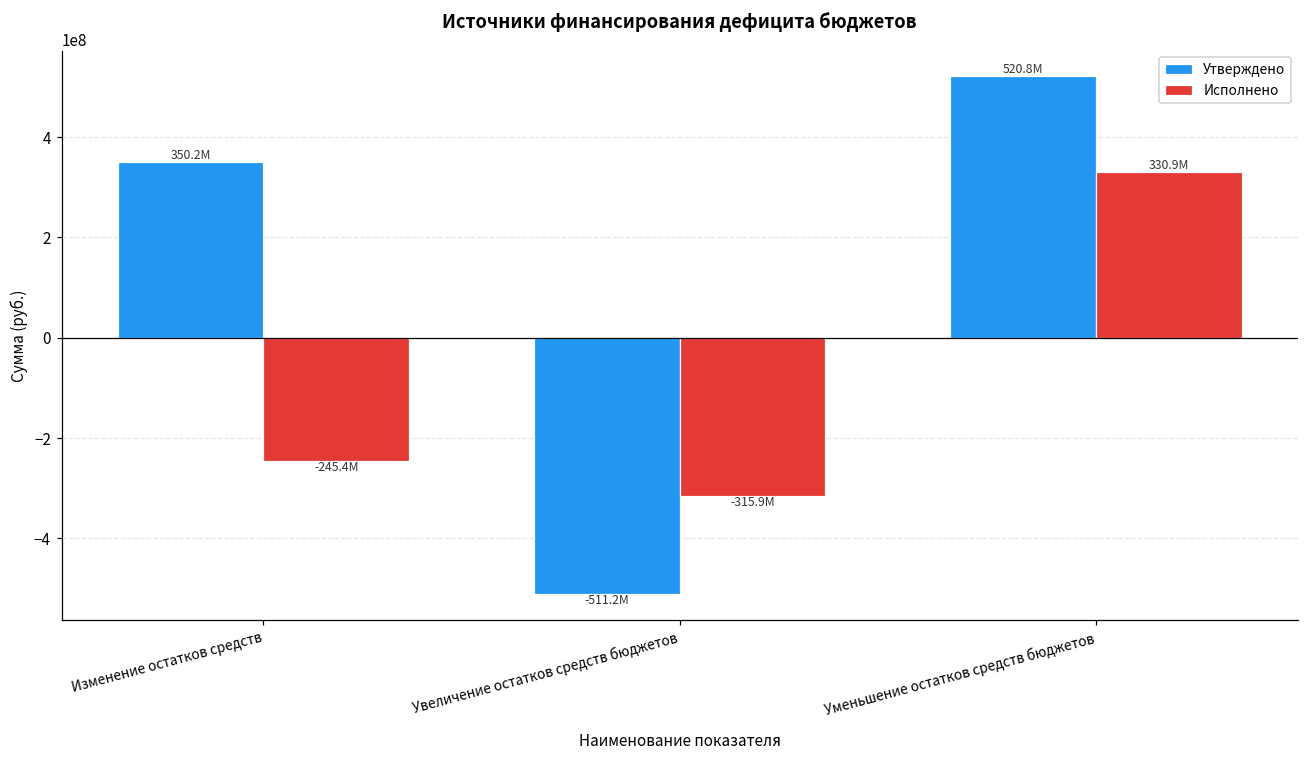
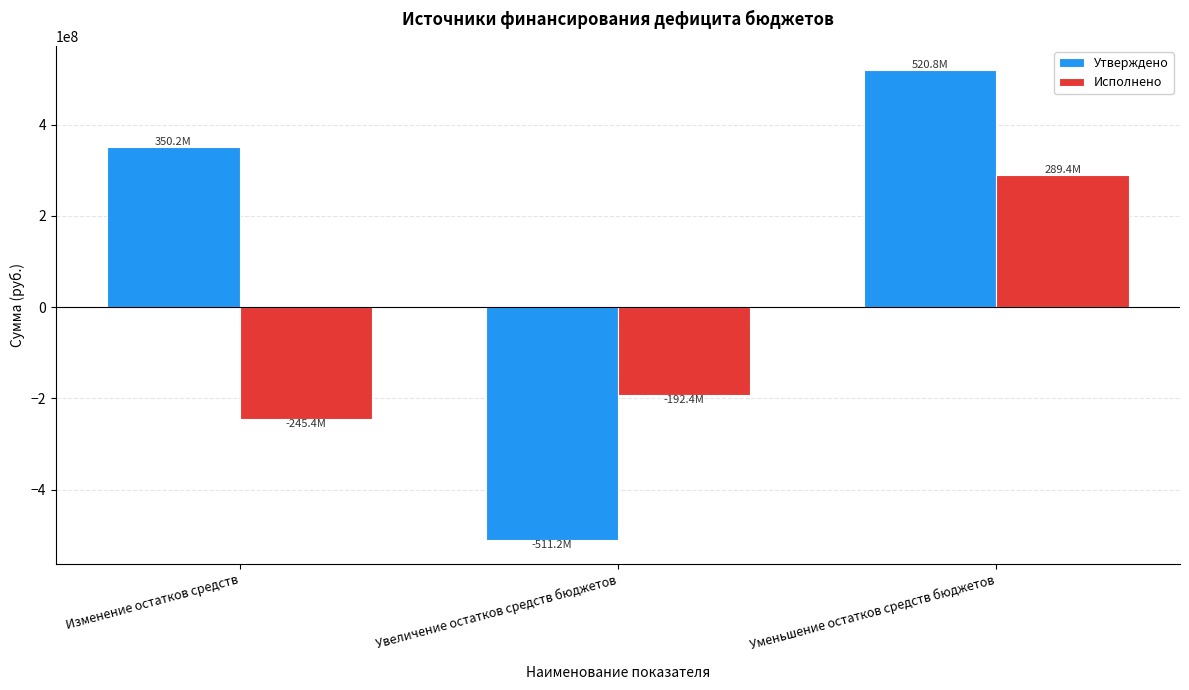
Исполнено, Увеличение остатков средств бюджетов: -315.9M -> -192.4M
Исполнено, Уменьшение остатков средств бюджетов: 330.9M -> 289.4M
